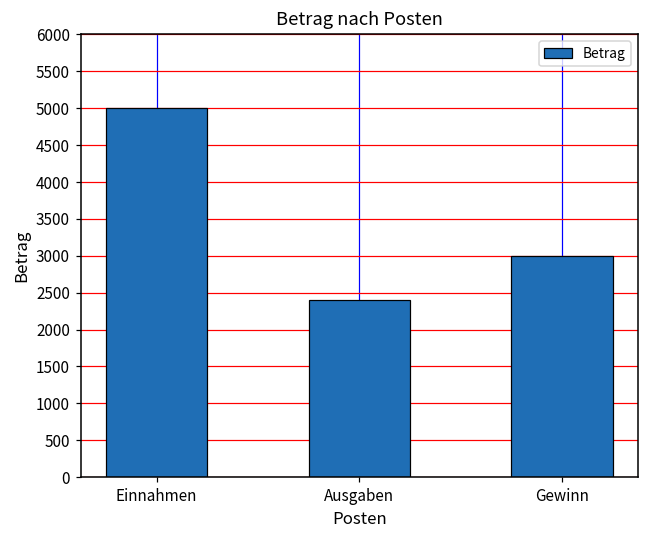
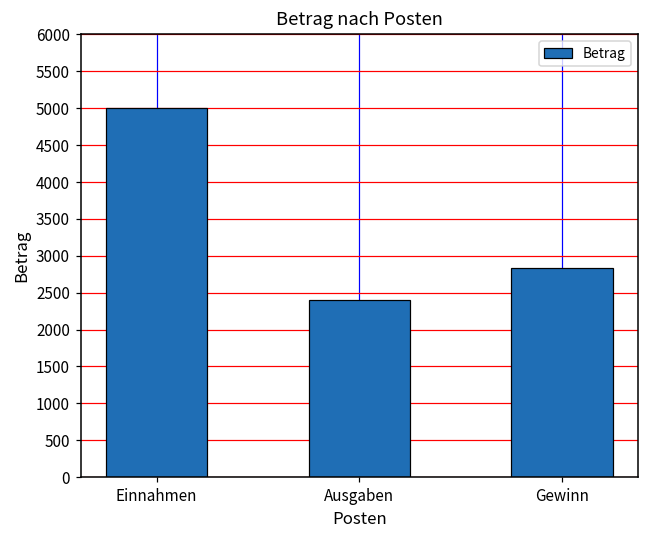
Gewinn: 3000 -> 2800
